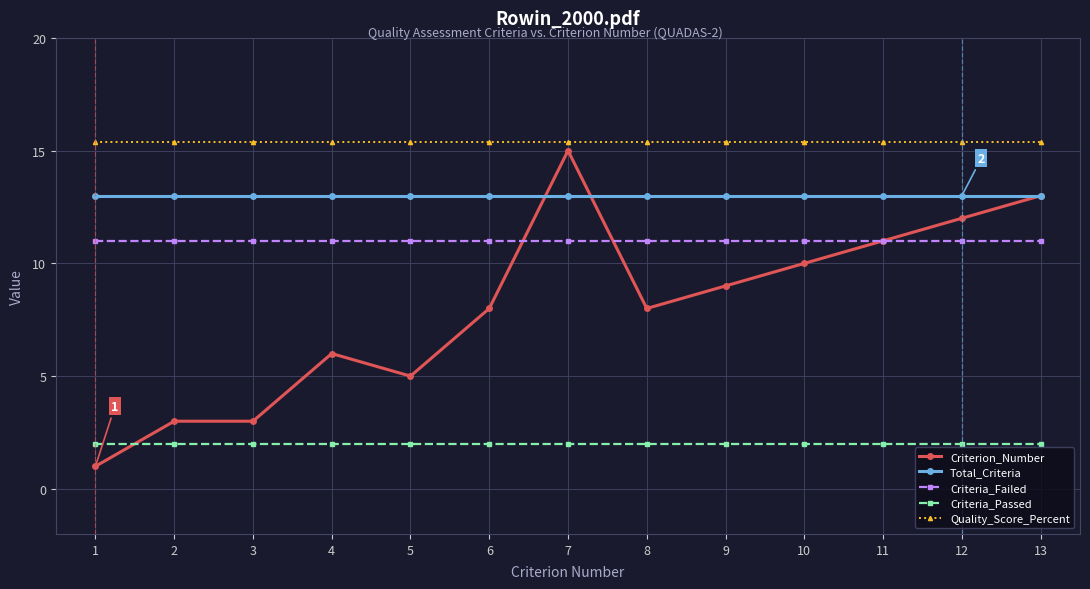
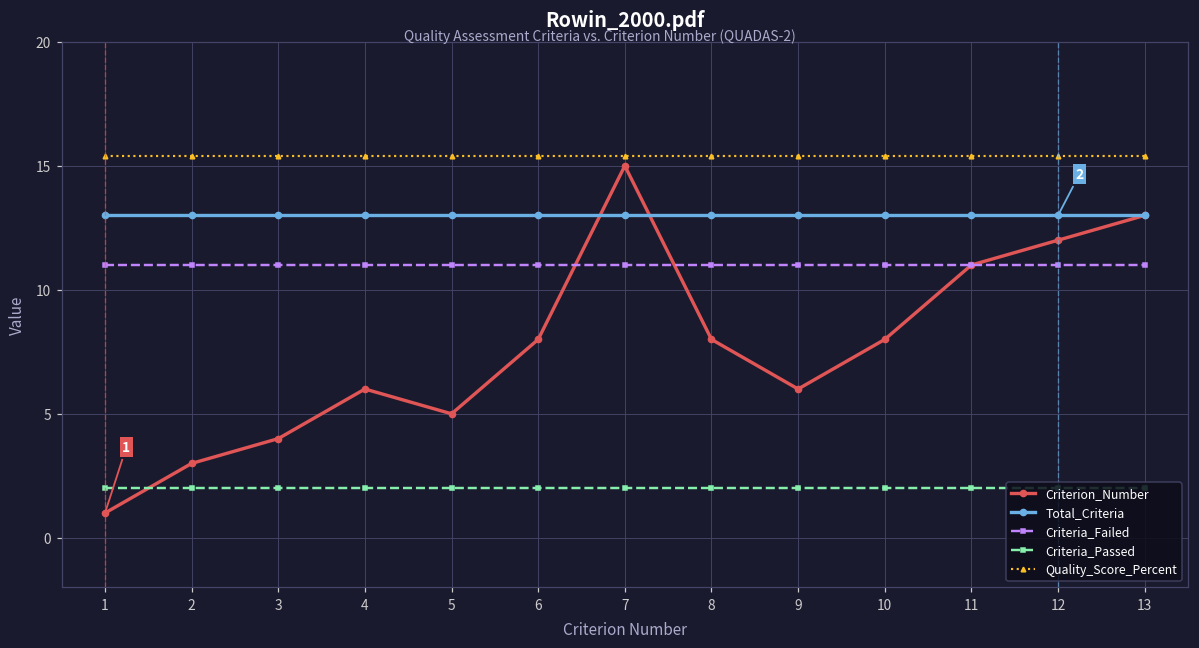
Criterion_Number, 3: 3 -> 4
Criterion_Number, 9: 9 -> 6
Criterion_Number, 10: 10 -> 8
